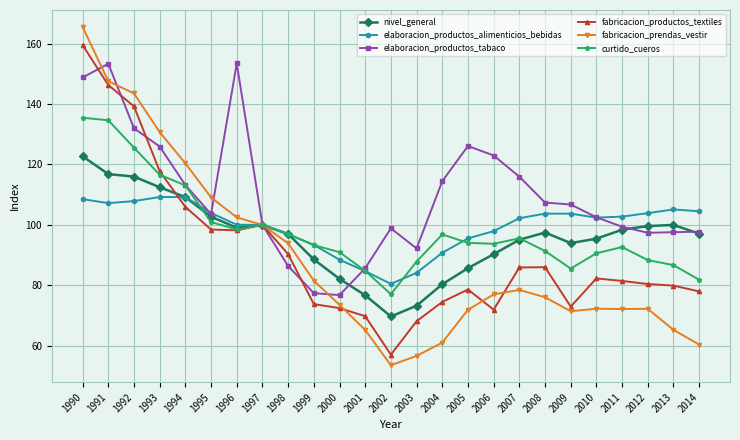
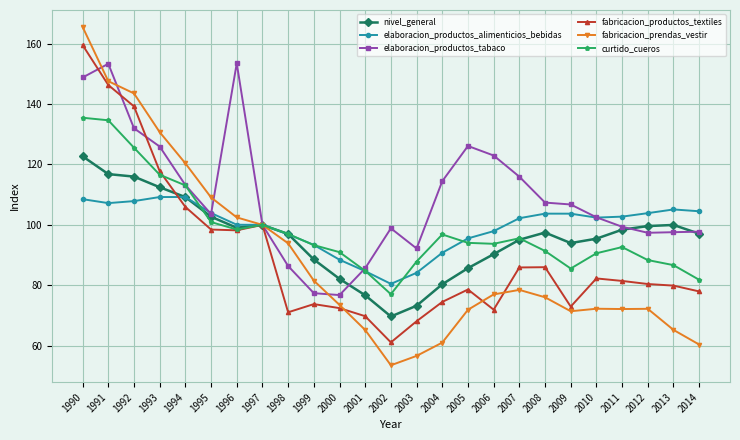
fabricacion_productos_textiles, 1998: 90 -> 71
fabricacion_productos_textiles, 2002: 57 -> 61
